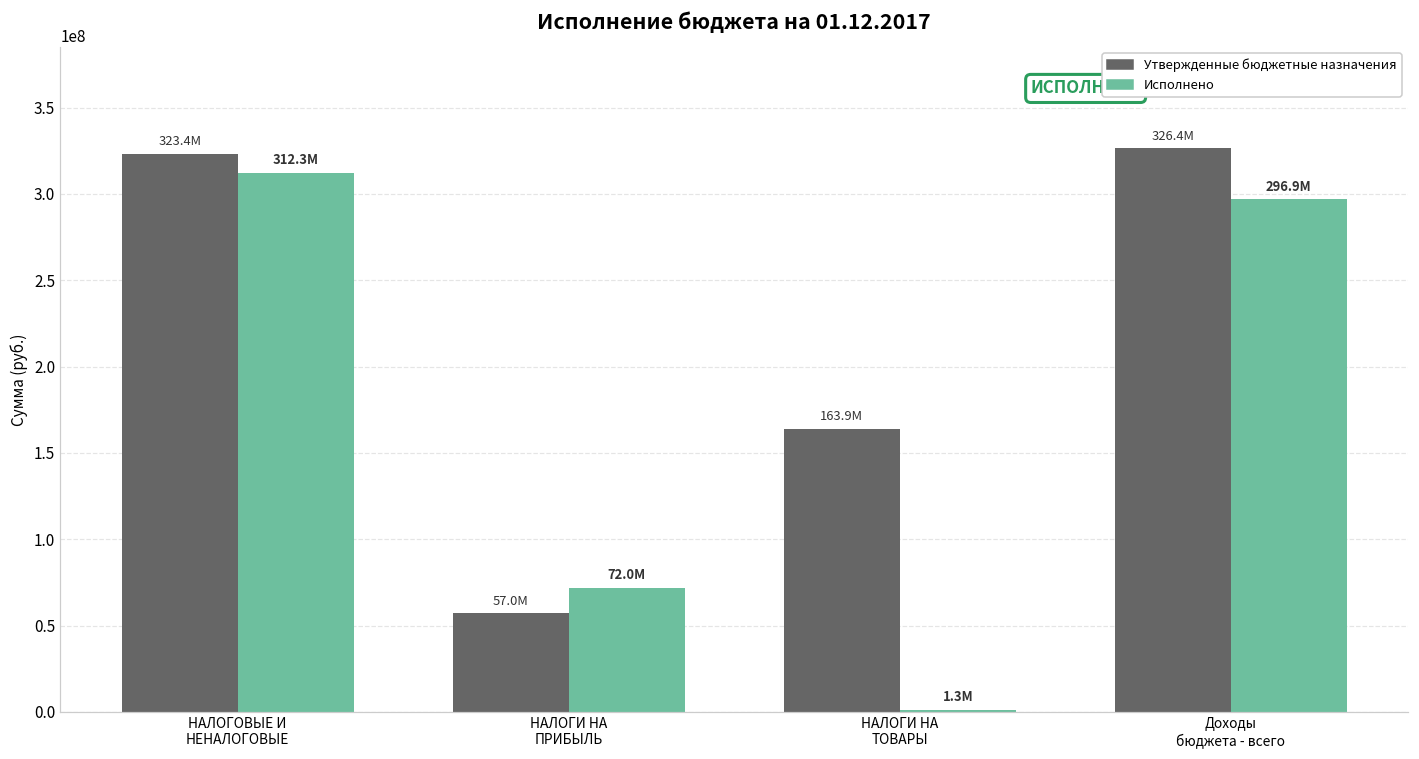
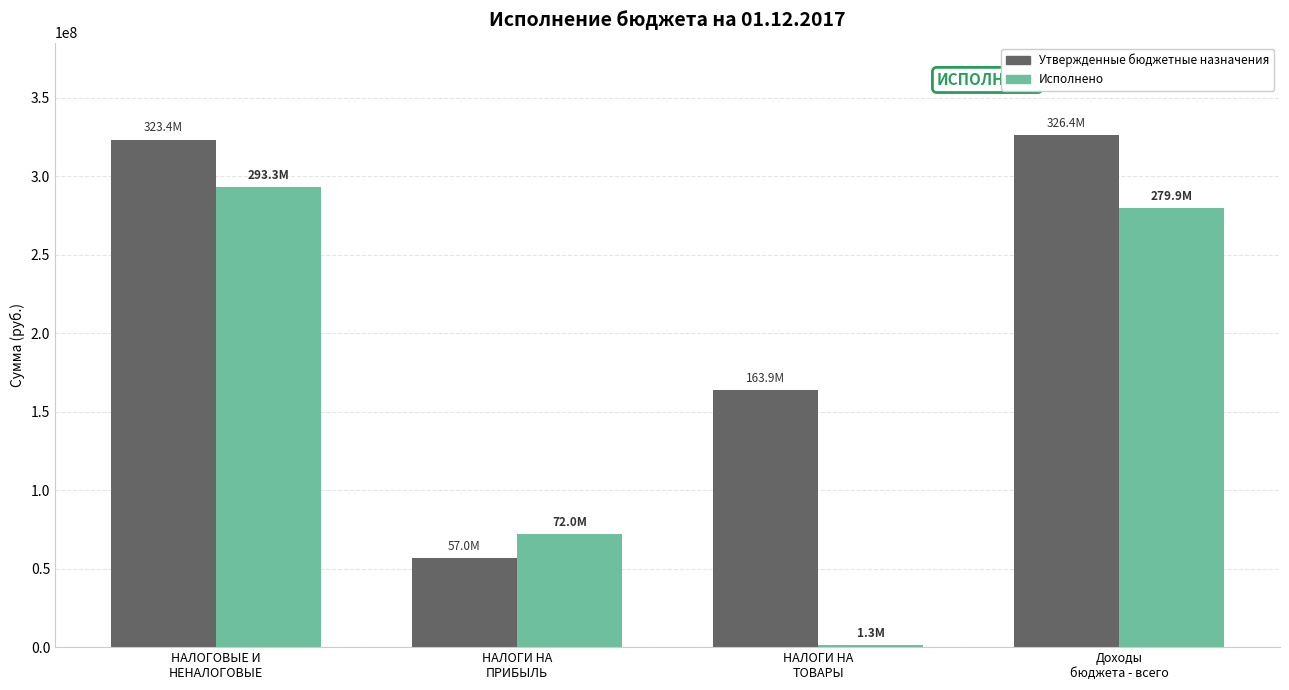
Исполнено, НАЛОГОВЫЕ И НЕНАЛОГОВЫЕ: 312.3M -> 293.3M
Исполнено, Доходы бюджета - всего: 296.9M -> 279.9M
